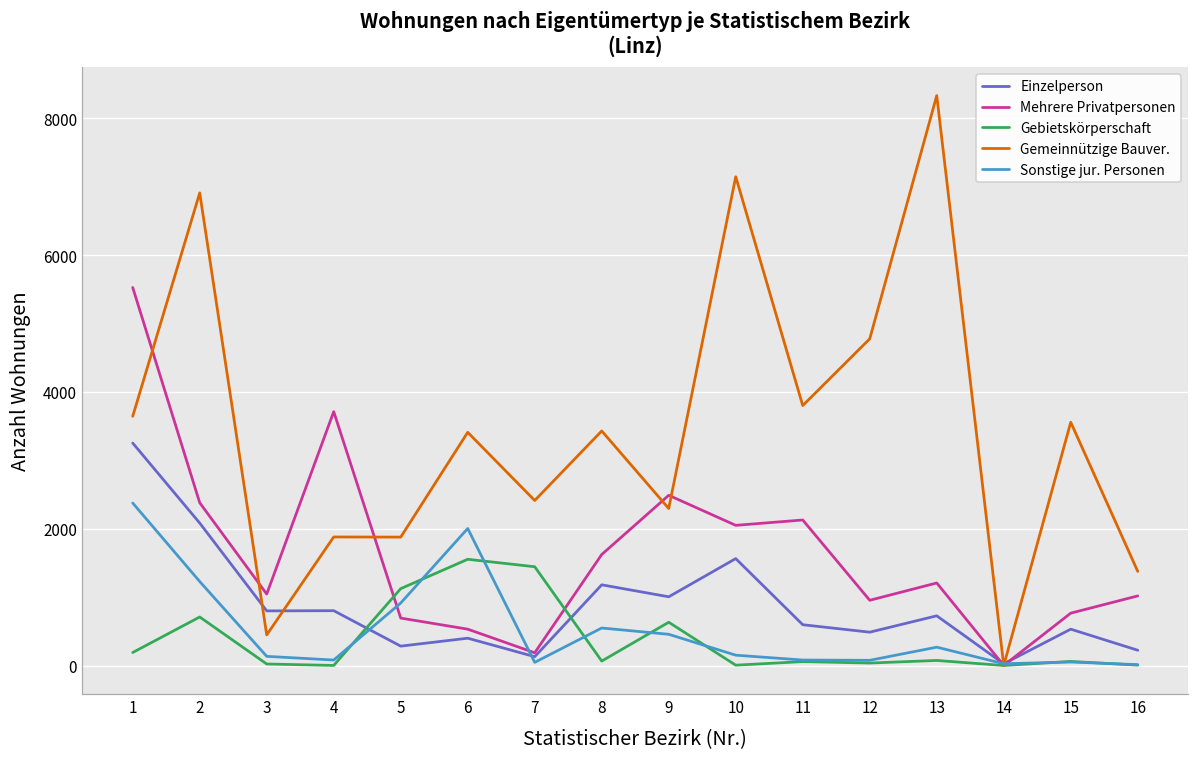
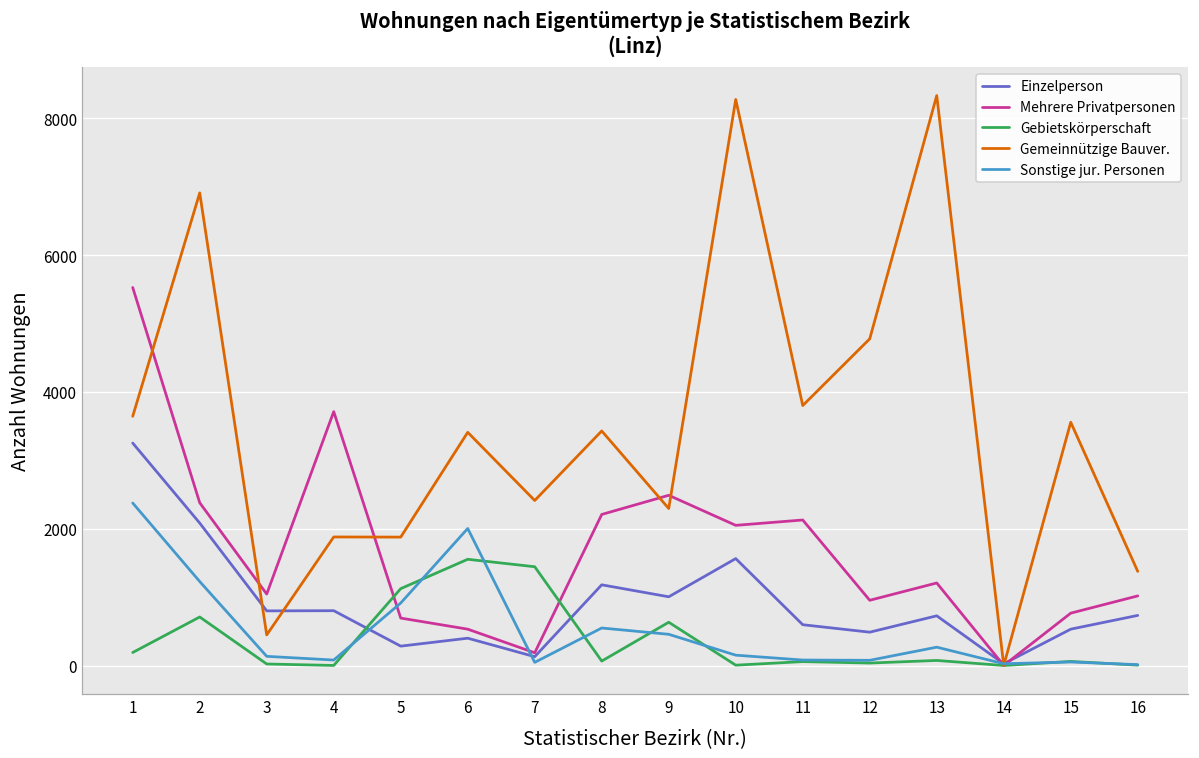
Mehrere Privatpersonen, 8: 1600 -> 2200
Gemeinnützige Bauver., 10: 7100 -> 8300
Einzelperson, 16: 200 -> 700
